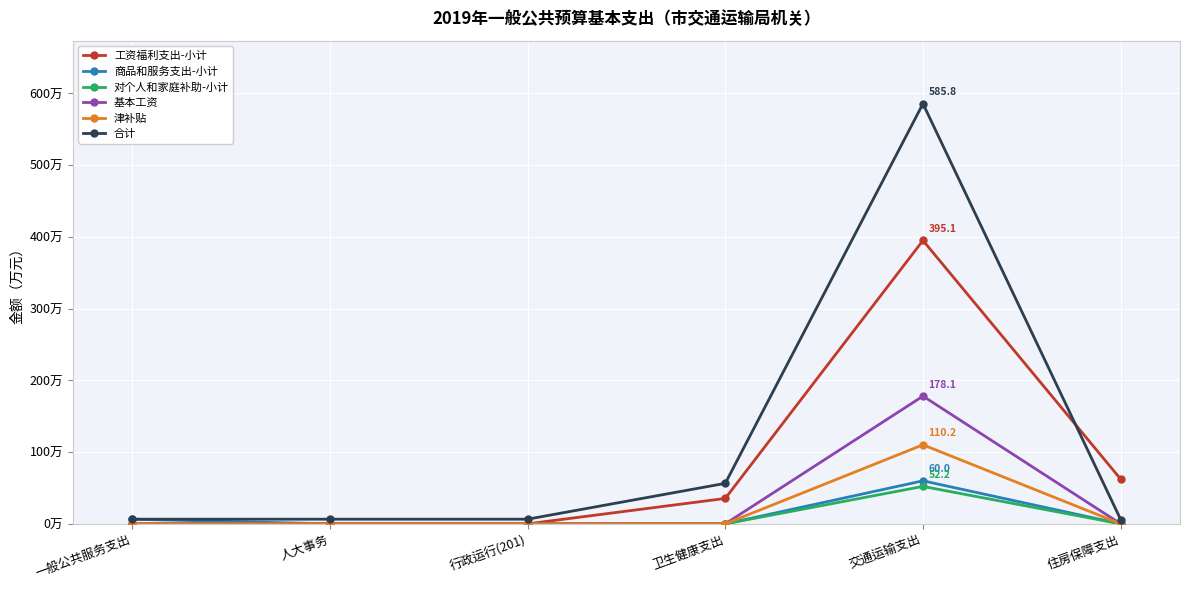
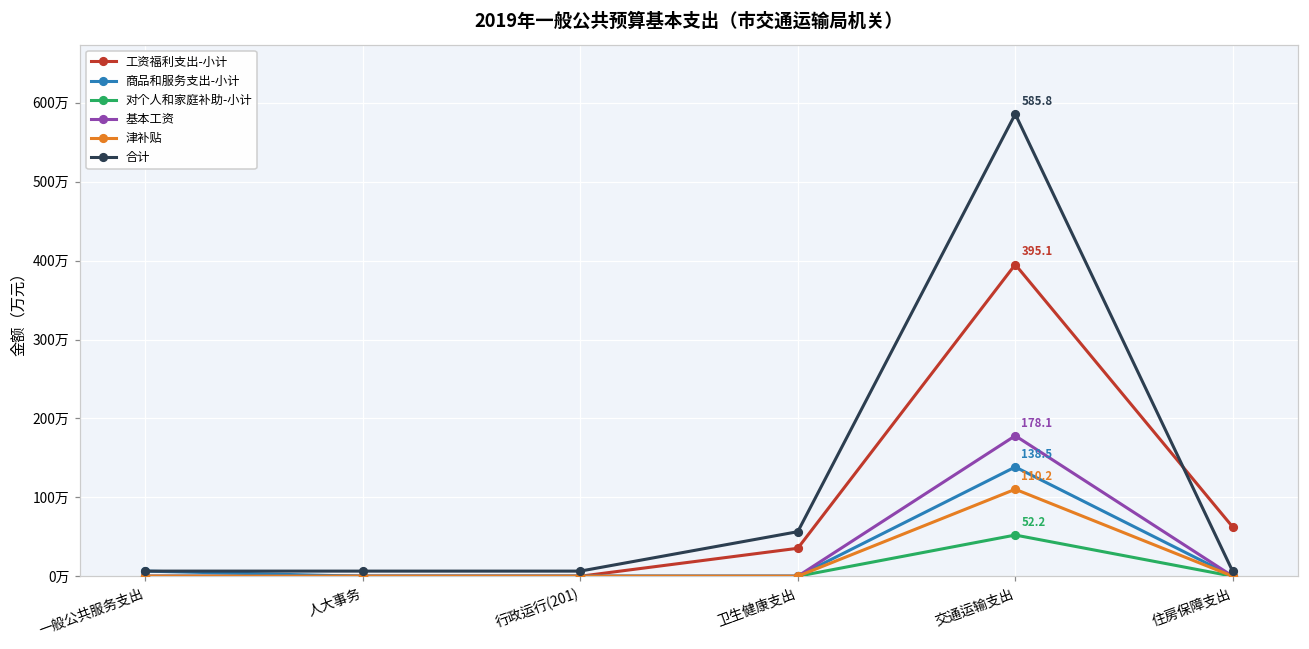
商品和服务支出-小计, 交通运输支出: 60.0 -> 138.5
